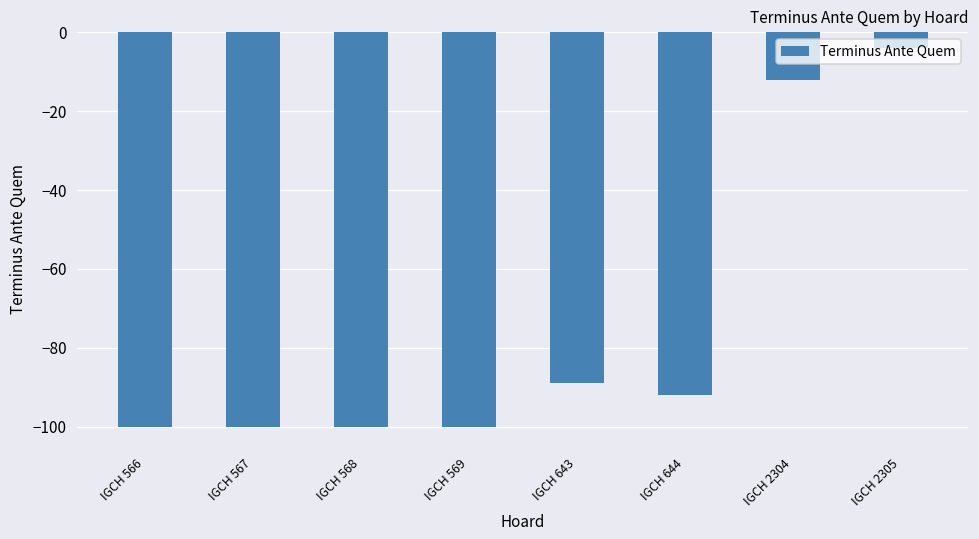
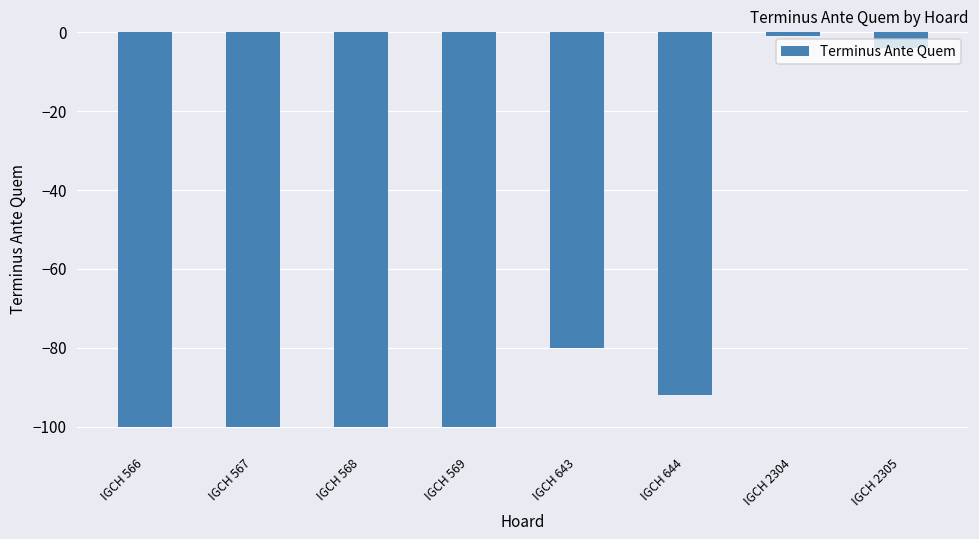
IGCH 643: -89 -> -80
IGCH 2304: -12 -> -1
